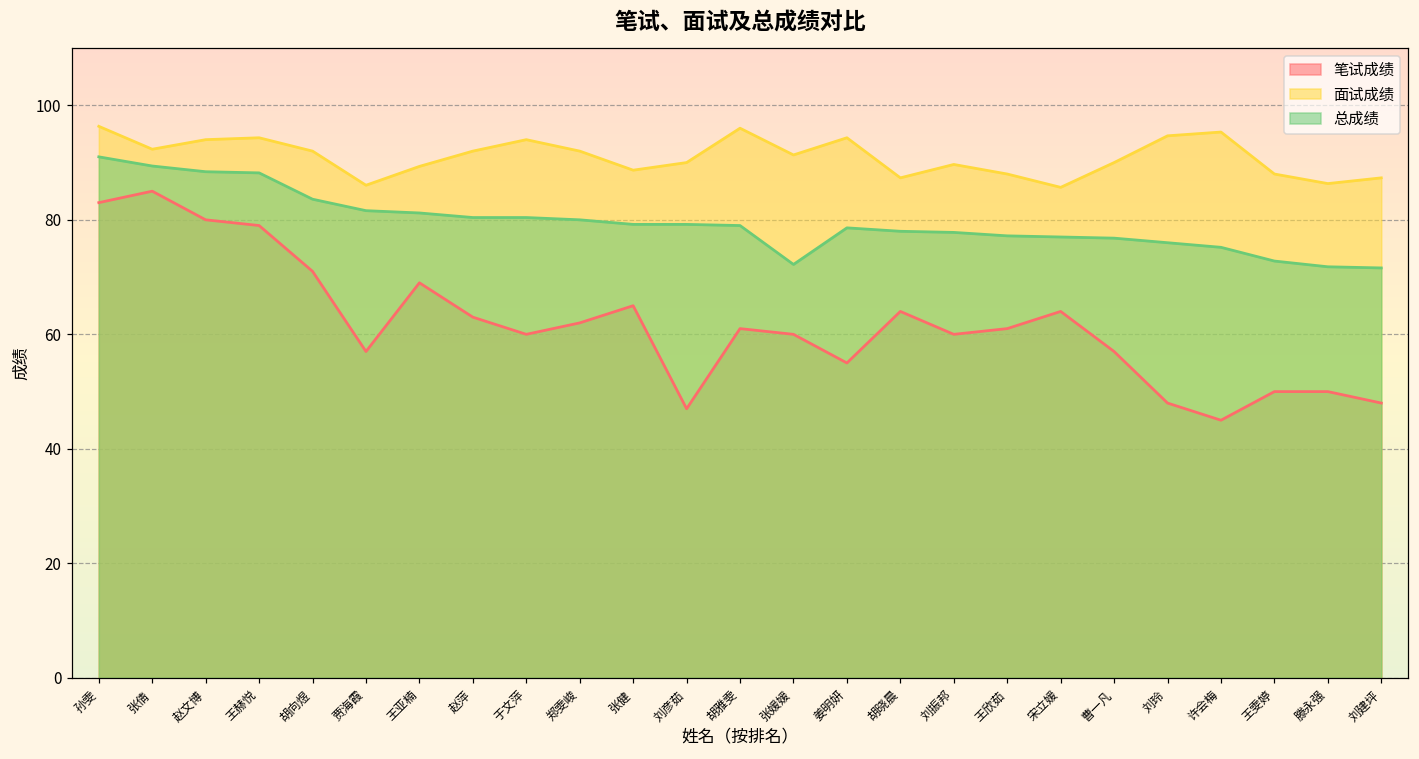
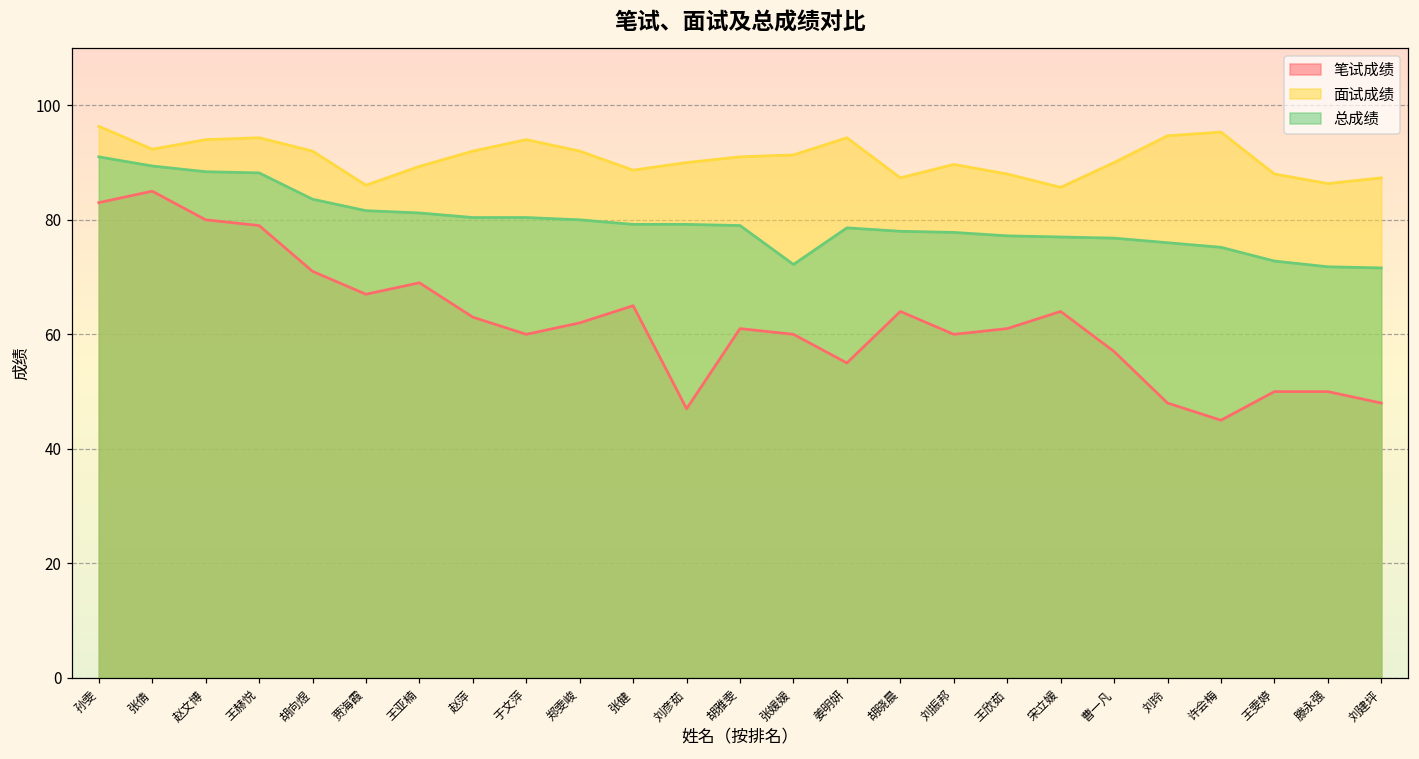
笔试成绩, 贾海霞: 57 -> 67
面试成绩, 胡雅雯: 96 -> 91
